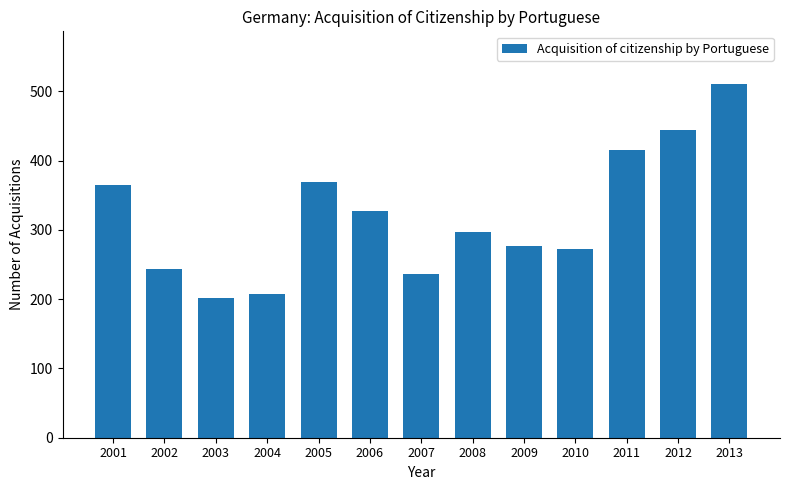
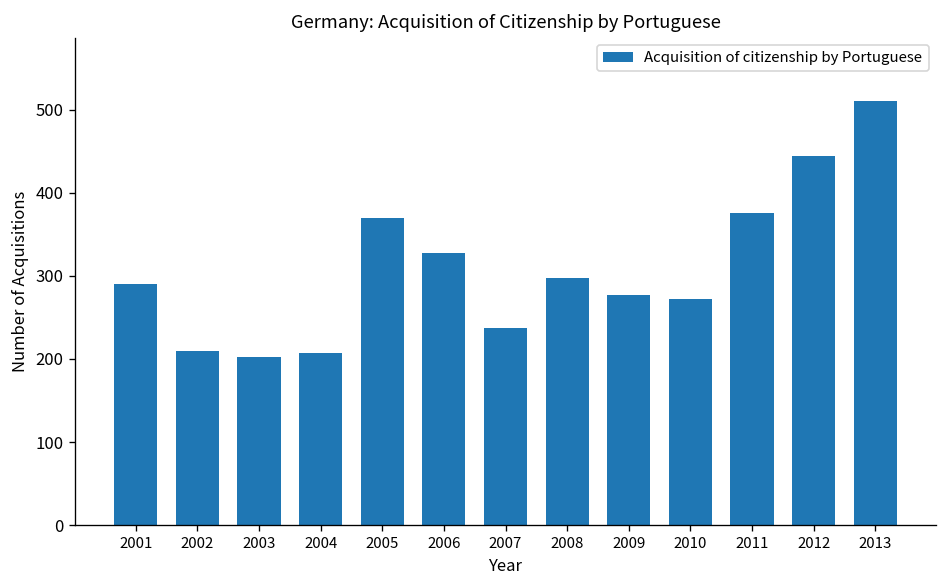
2001: 370 -> 290
2002: 240 -> 210
2011: 420 -> 380
